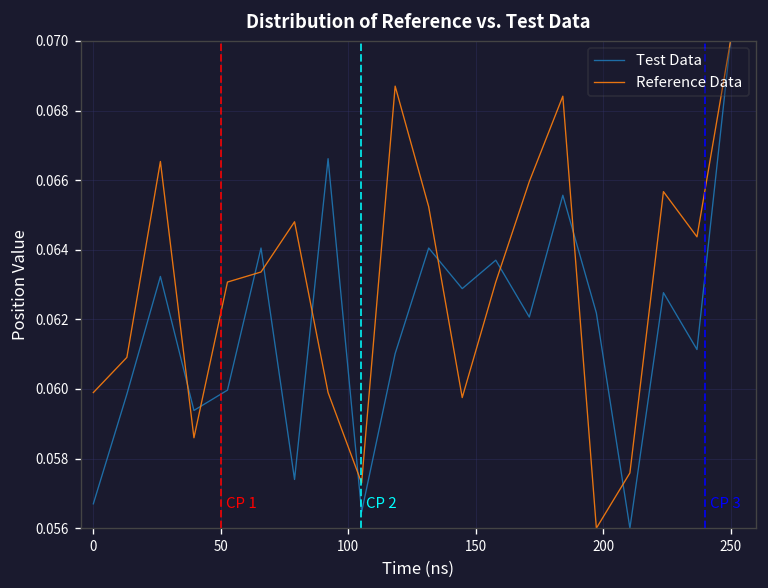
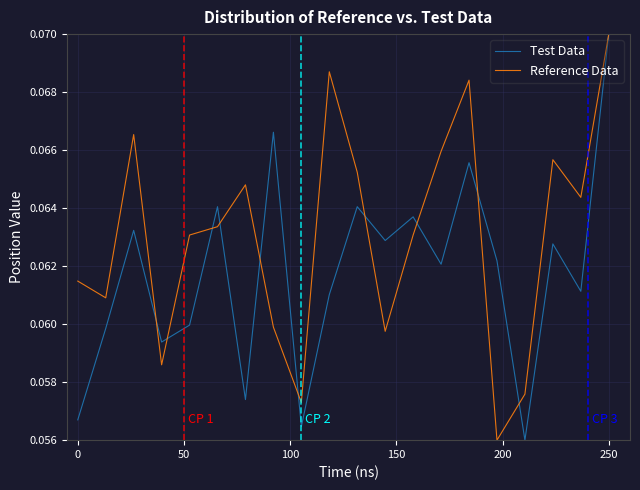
Reference Data, 0: 0.0599 -> 0.0615
